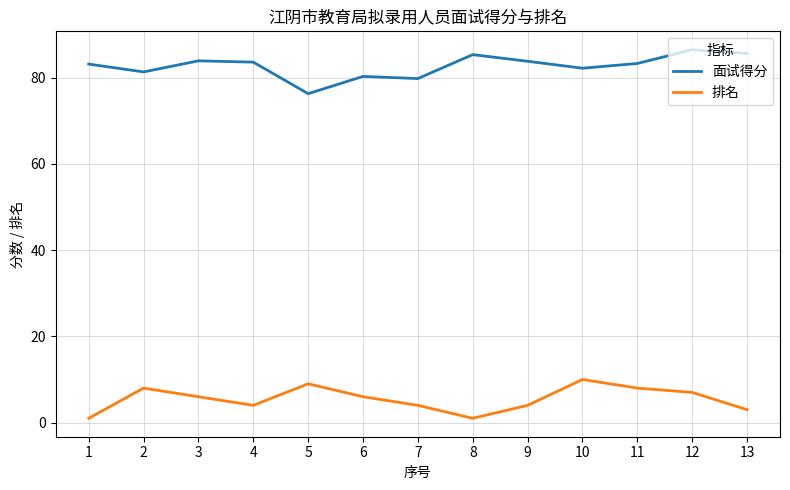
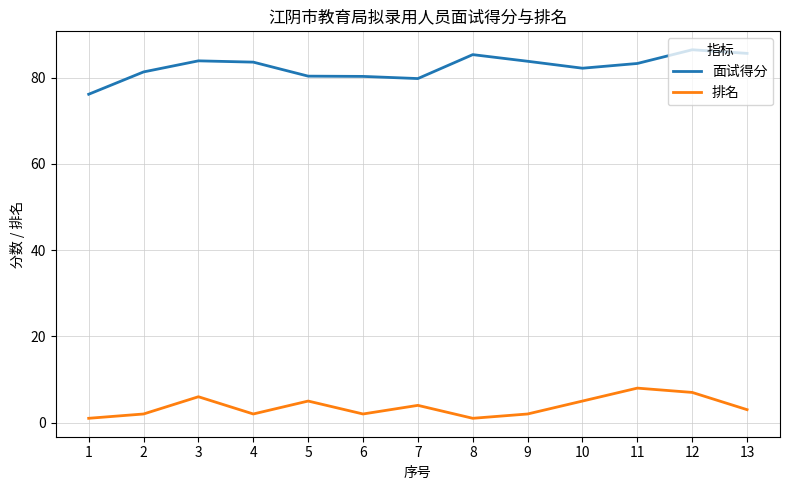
面试得分, 1: 83 -> 76
排名, 2: 8 -> 2
排名, 4: 4 -> 2
面试得分, 5: 76 -> 80
排名, 5: 9 -> 5
排名, 6: 6 -> 2
排名, 9: 4 -> 2
排名, 10: 10 -> 5
